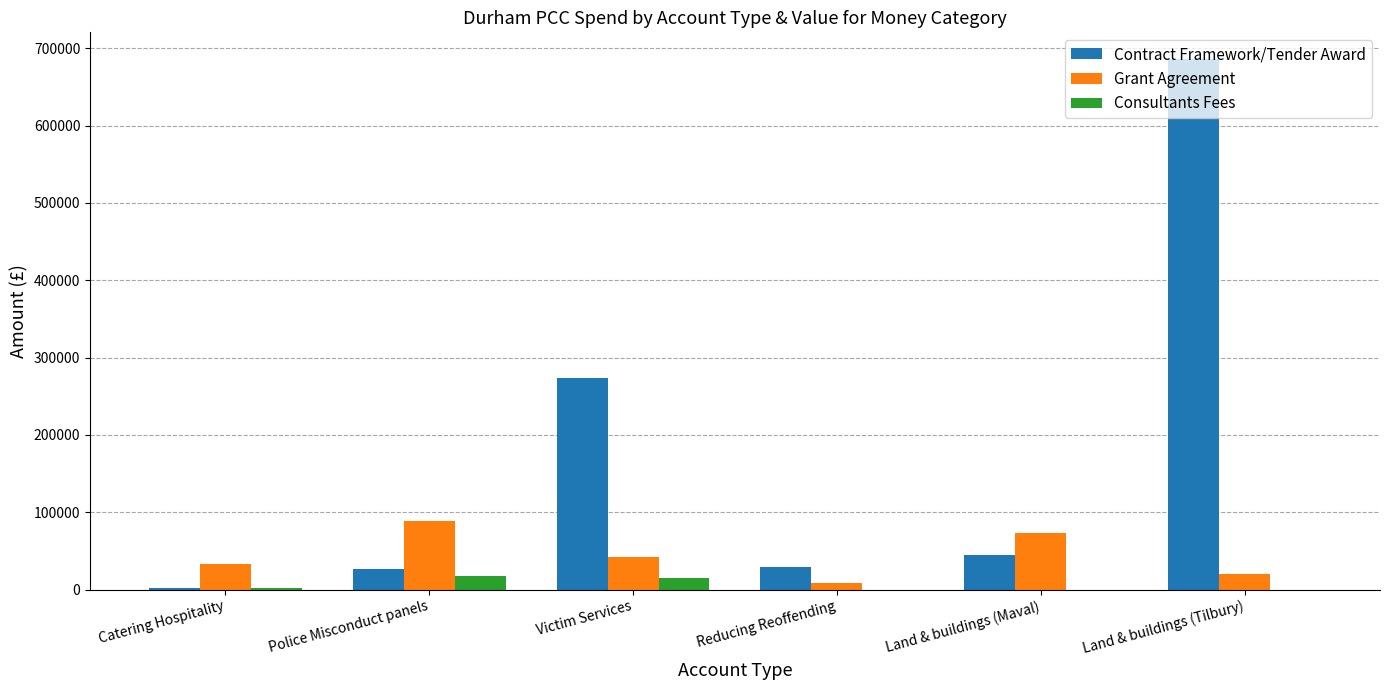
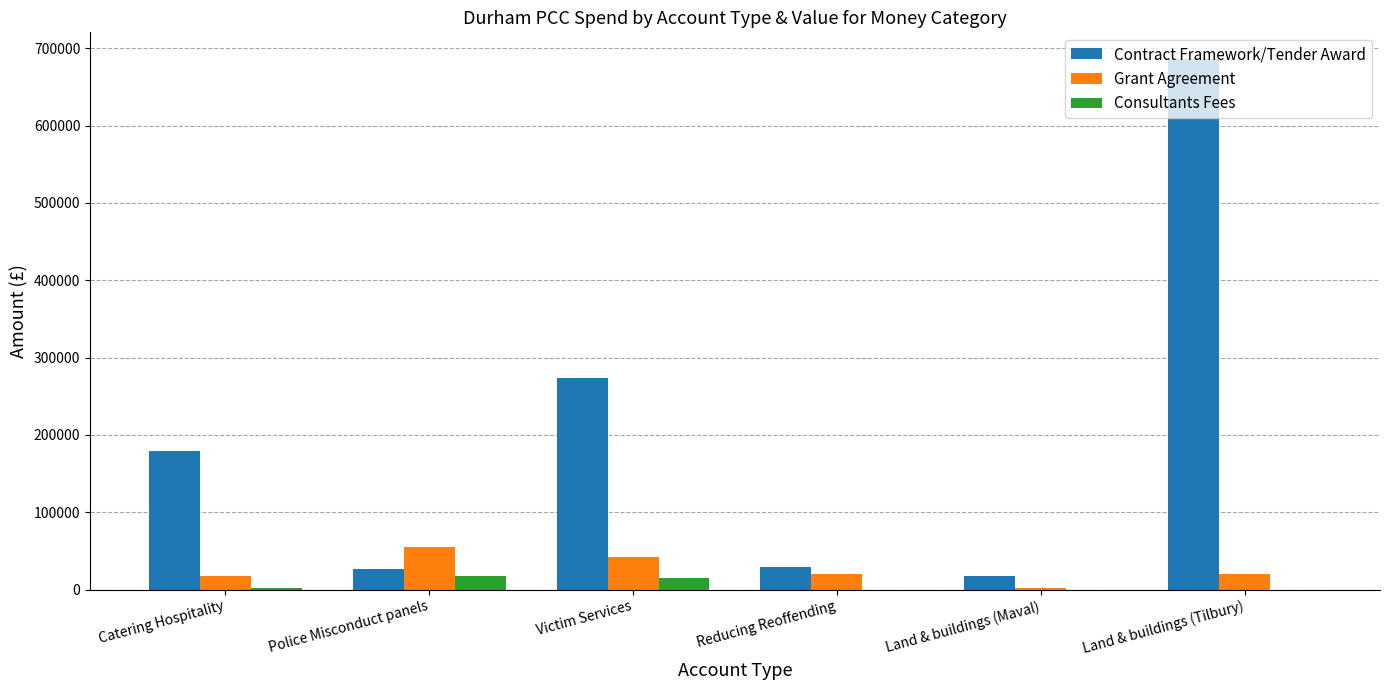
Contract Framework/Tender Award, Catering Hospitality: 0 -> 180000
Grant Agreement, Catering Hospitality: 30000 -> 20000
Grant Agreement, Police Misconduct panels: 90000 -> 50000
Grant Agreement, Reducing Reoffending: 10000 -> 20000
Contract Framework/Tender Award, Land & buildings (Maval): 40000 -> 20000
Grant Agreement, Land & buildings (Maval): 70000 -> 0
